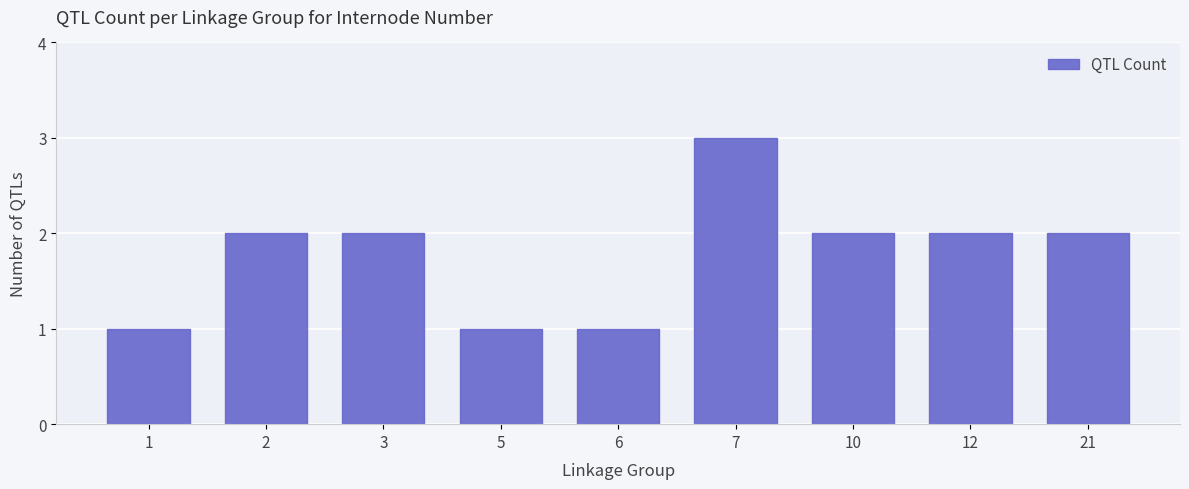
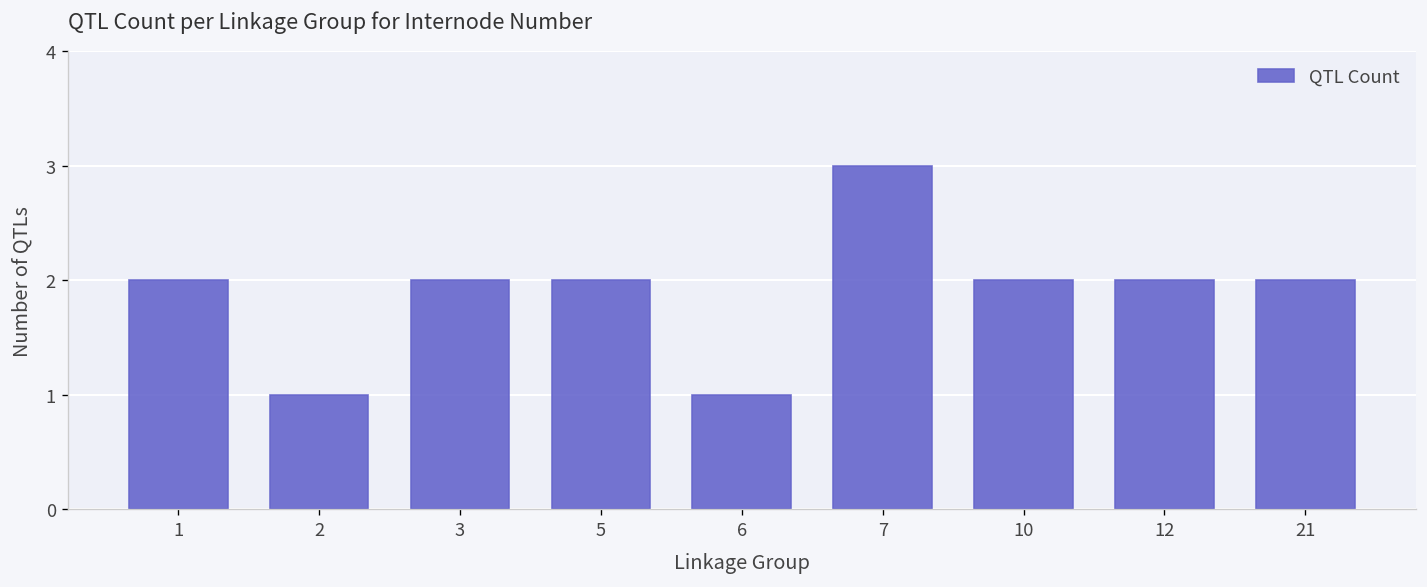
1: 1 -> 2
2: 2 -> 1
5: 1 -> 2
